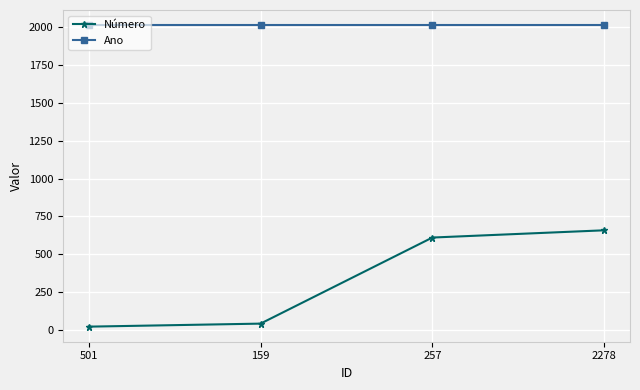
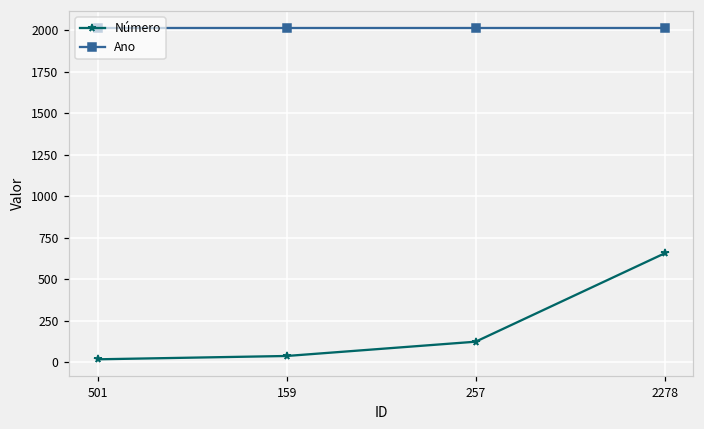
Número, 257: 610 -> 130
